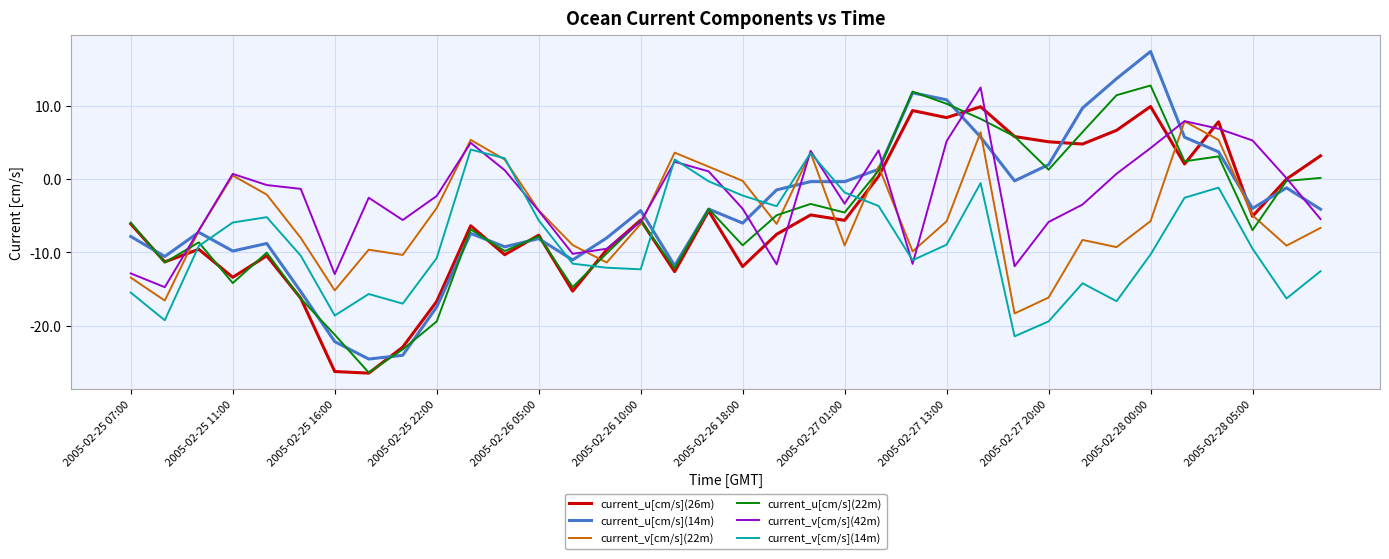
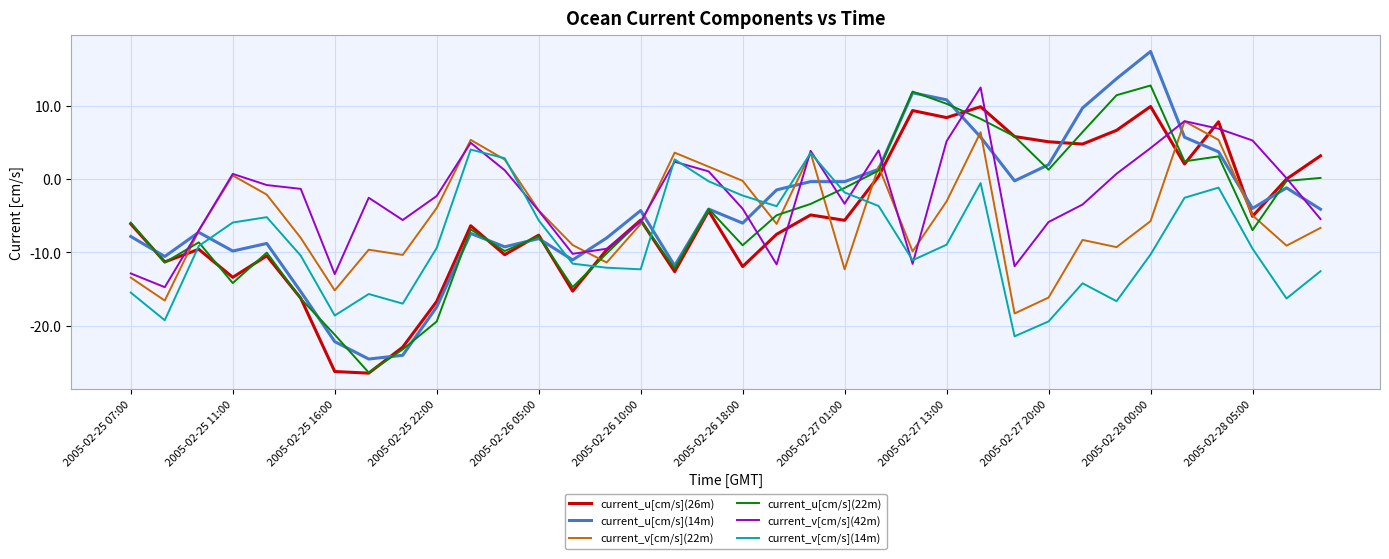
current_v[cm/s](14m), 2005-02-25 22:00: -11 -> -9
current_v[cm/s](22m), 2005-02-27 01:00: -9 -> -12
current_u[cm/s](22m), 2005-02-27 01:00: -5 -> -1
current_v[cm/s](22m), 2005-02-27 13:00: -6 -> -3
